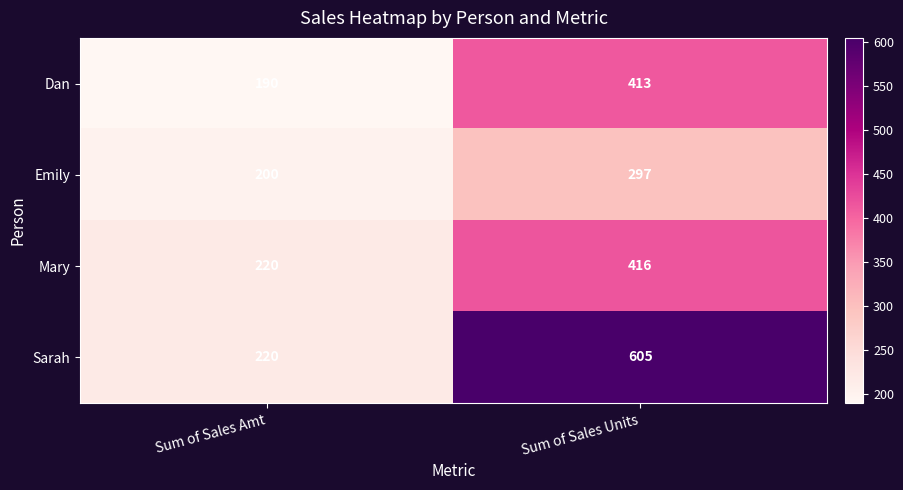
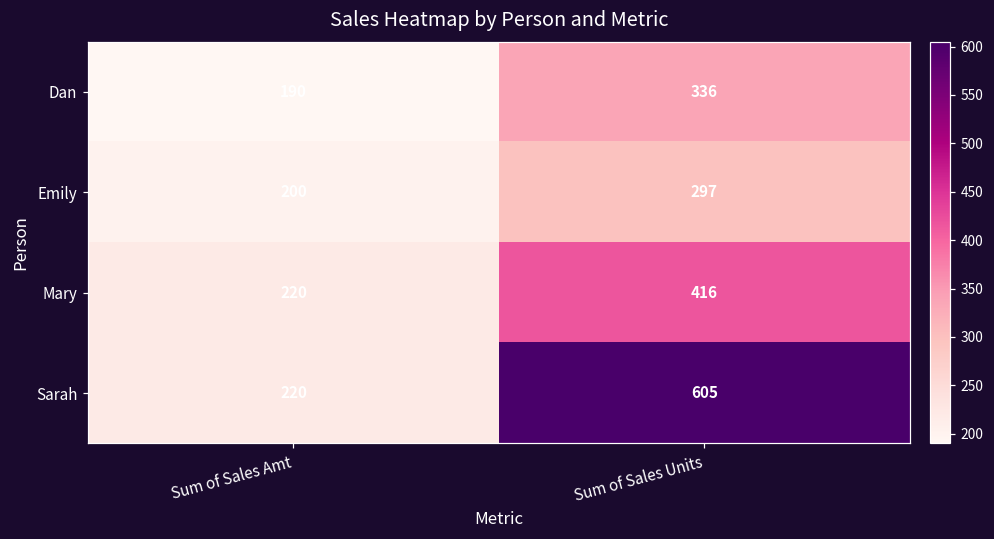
Dan, Sum of Sales Units: 413 -> 336
